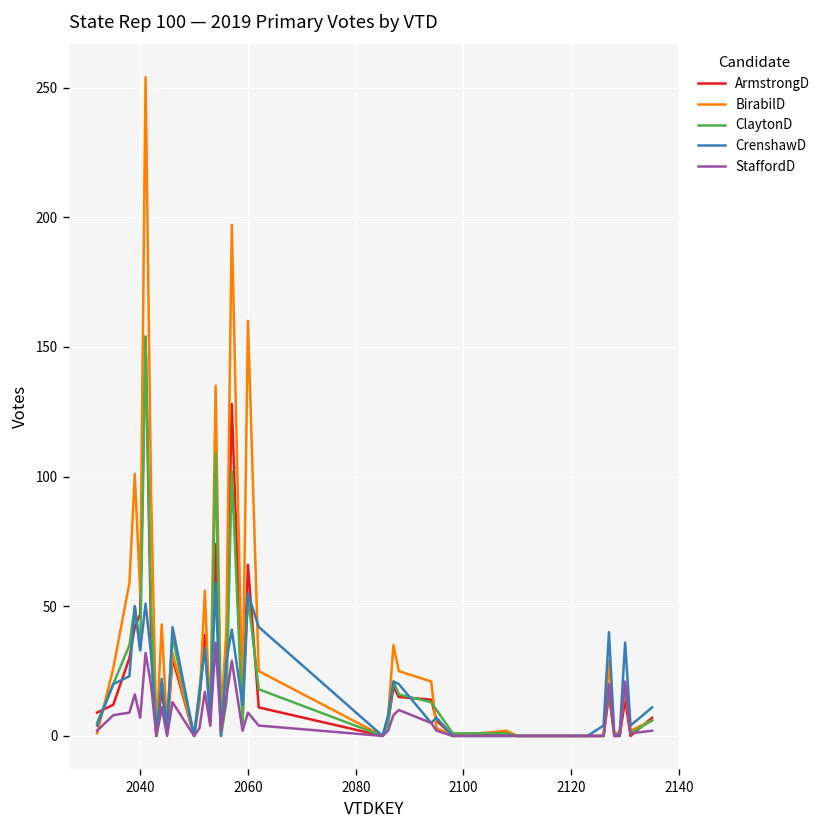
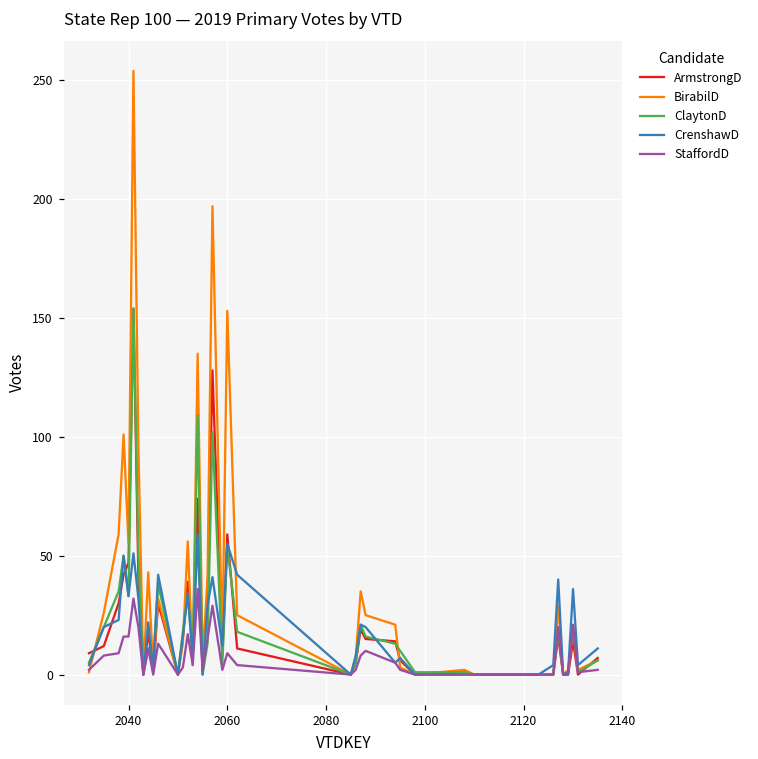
StaffordD, 2040: 7 -> 16
ArmstrongD, 2060: 66 -> 59
BirabilD, 2060: 160 -> 153
